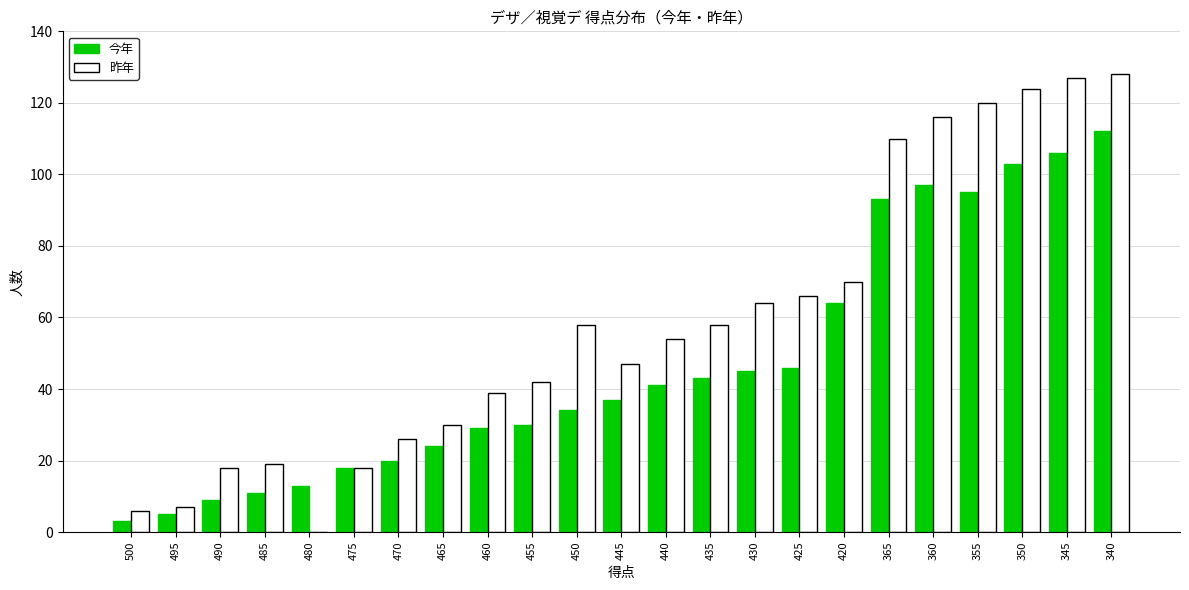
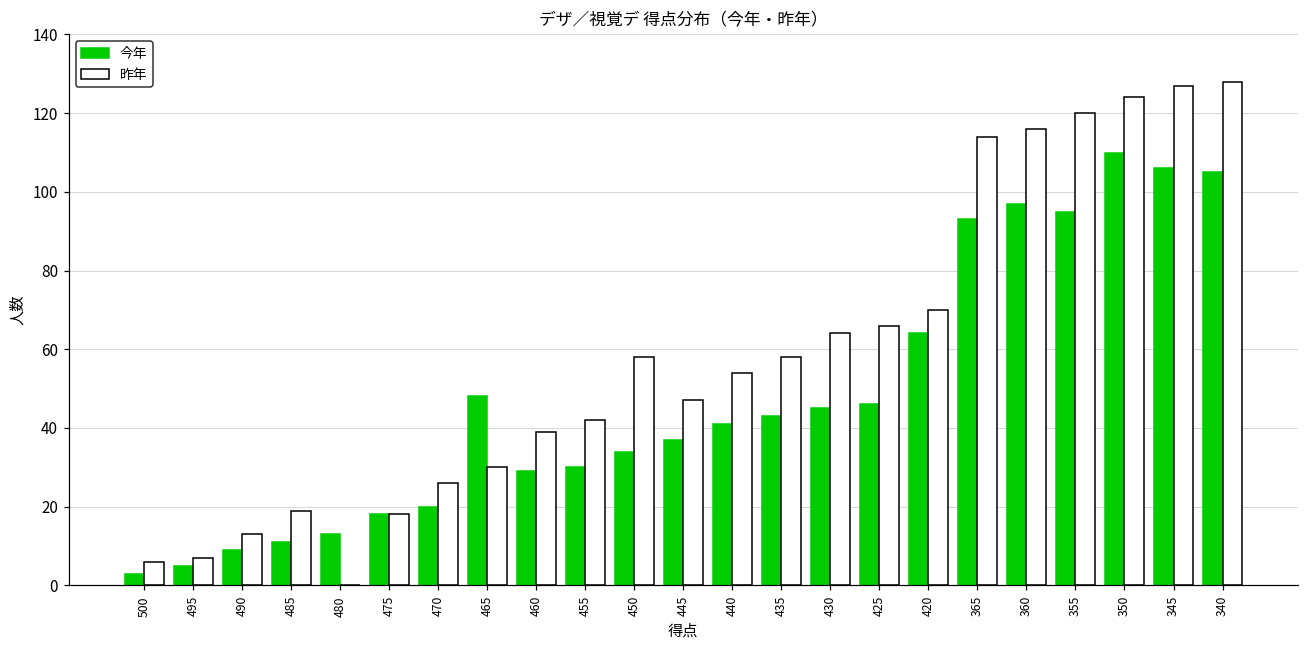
昨年, 490: 18 -> 13
今年, 465: 24 -> 48
昨年, 365: 110 -> 114
今年, 350: 103 -> 110
今年, 340: 112 -> 105
